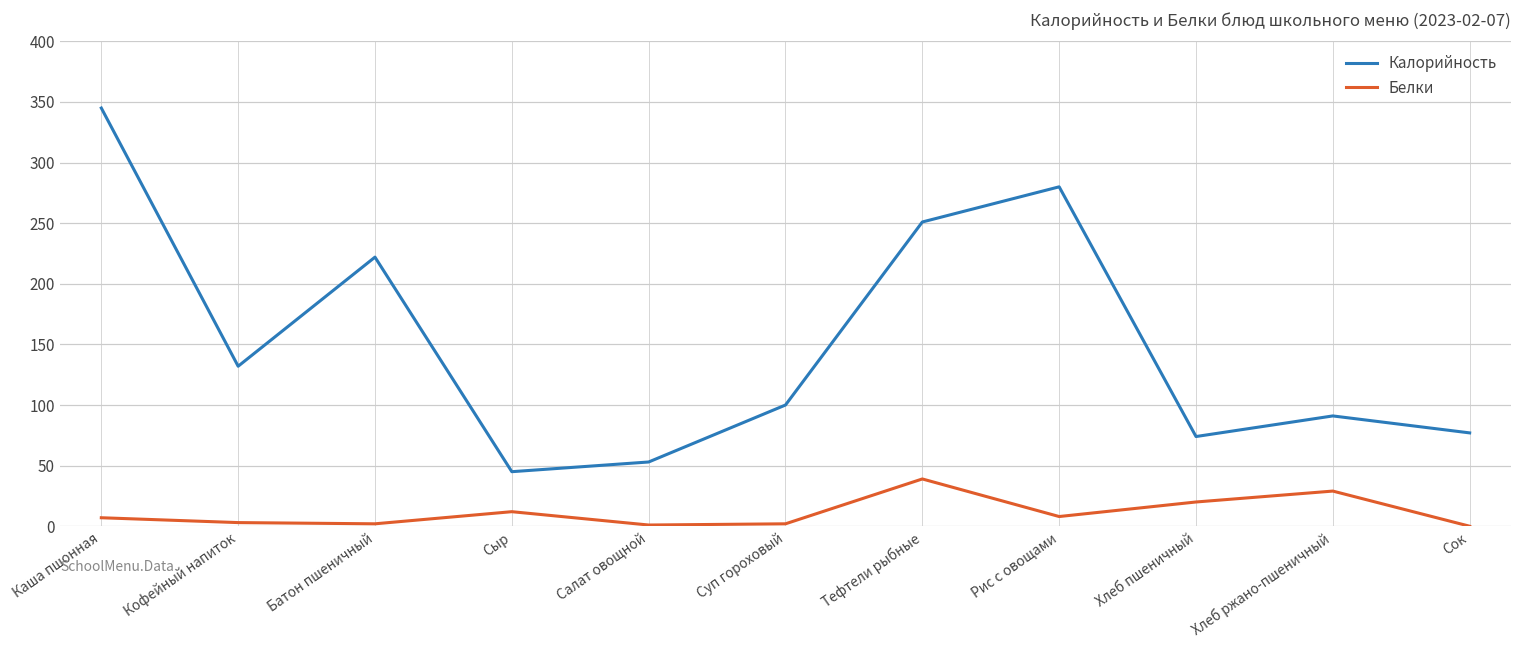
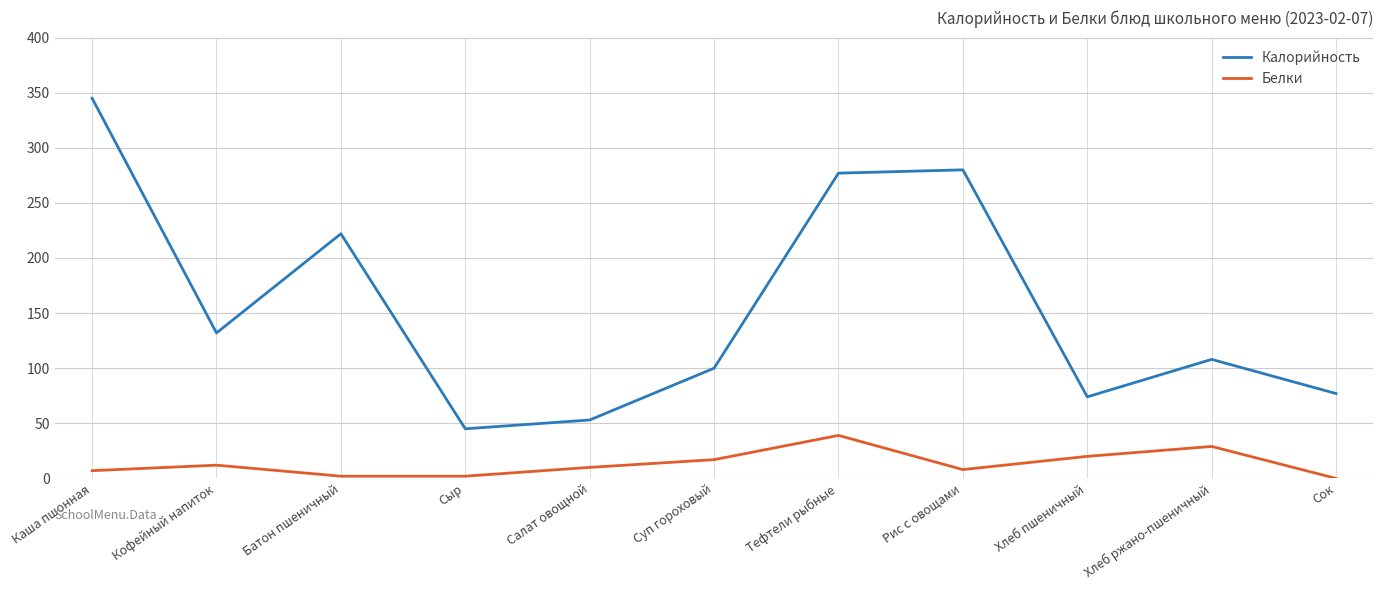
Белки, Кофейный напиток: 3 -> 12
Белки, Сыр: 12 -> 2
Белки, Салат овощной: 1 -> 10
Белки, Суп гороховый: 2 -> 17
Калорийность, Тефтели рыбные: 251 -> 277
Калорийность, Хлеб ржано-пшеничный: 91 -> 108
